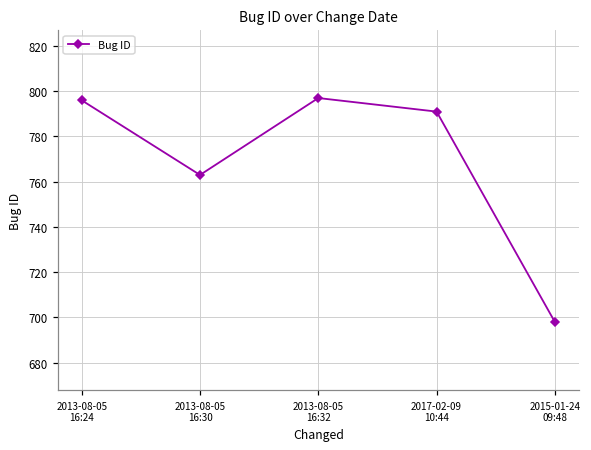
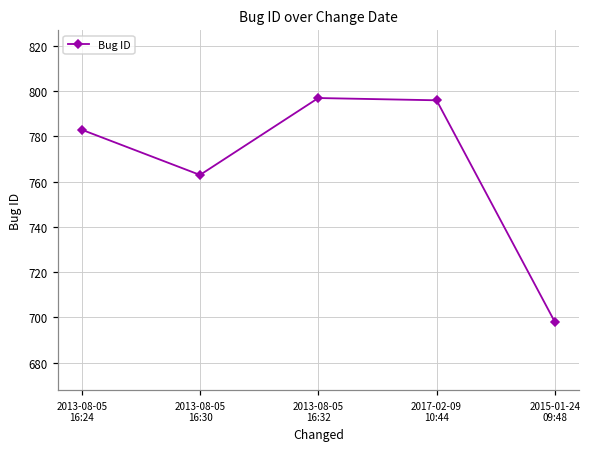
2013-08-05 16:24: 796 -> 783
2017-02-09 10:44: 791 -> 796
